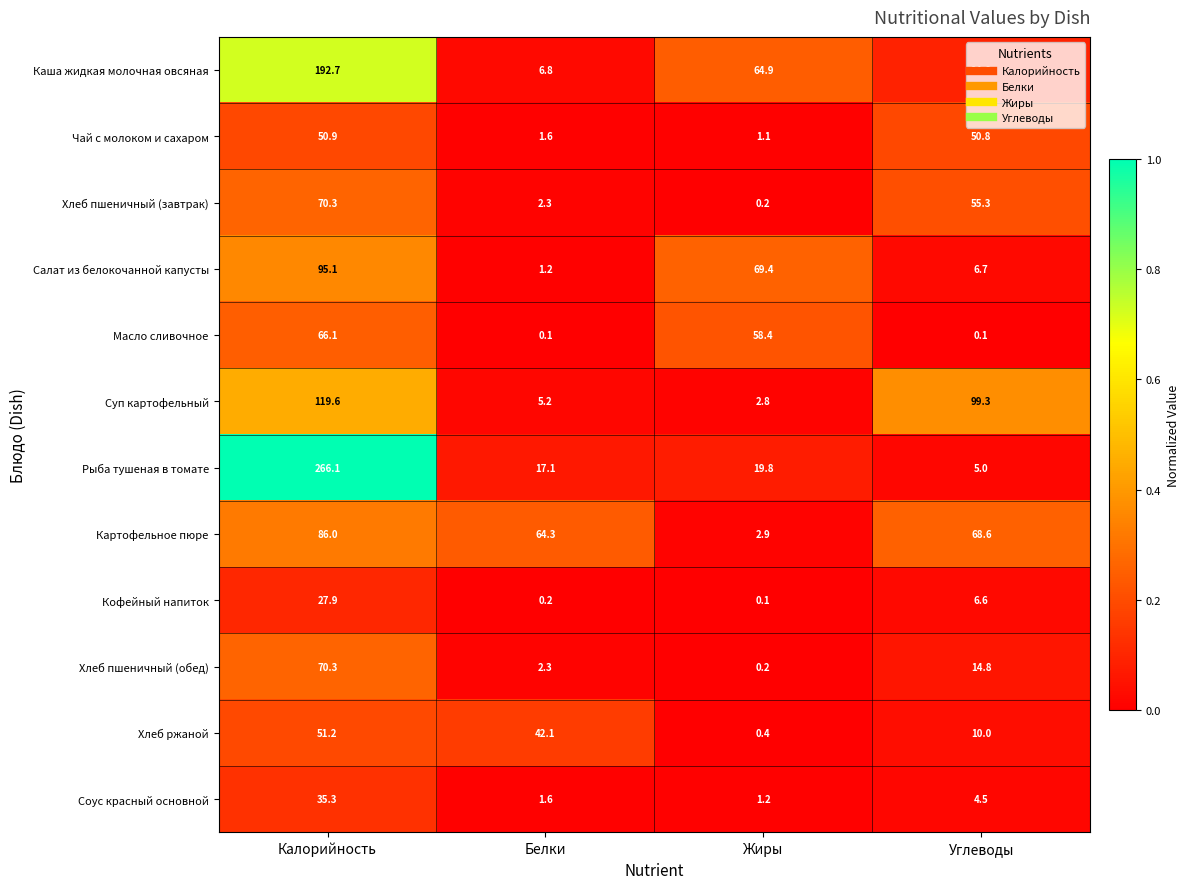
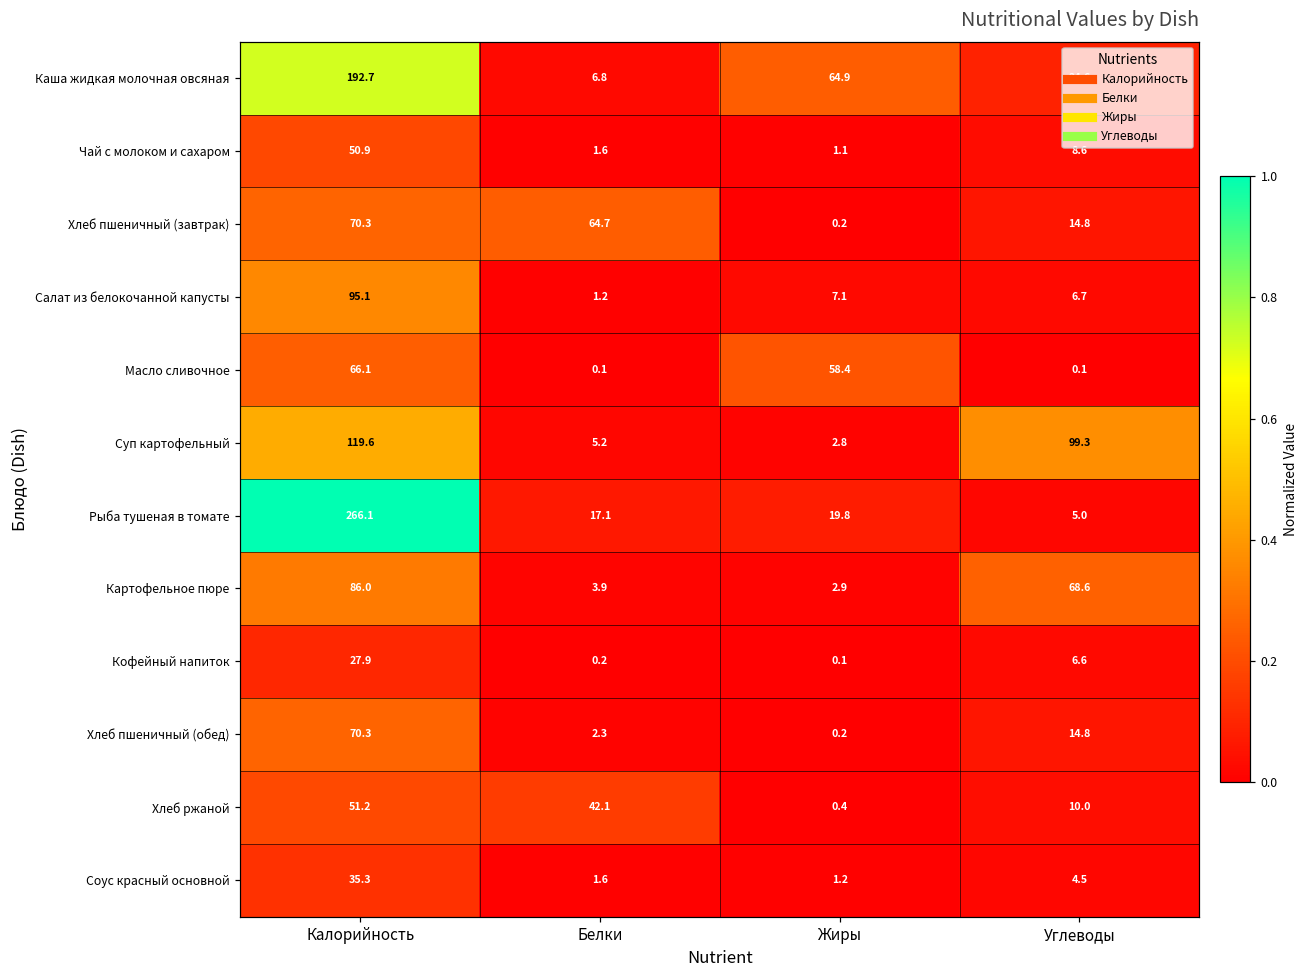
Чай с молоком и сахаром, Углеводы: 50.8 -> 8.6
Хлеб пшеничный (завтрак), Белки: 2.3 -> 64.7
Хлеб пшеничный (завтрак), Углеводы: 55.3 -> 14.8
Салат из белокочанной капусты, Жиры: 69.4 -> 7.1
Картофельное пюре, Белки: 64.3 -> 3.9
